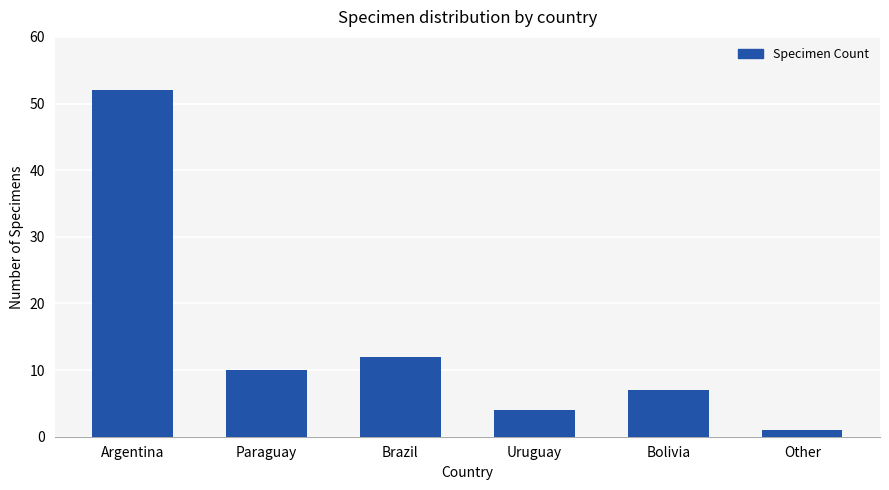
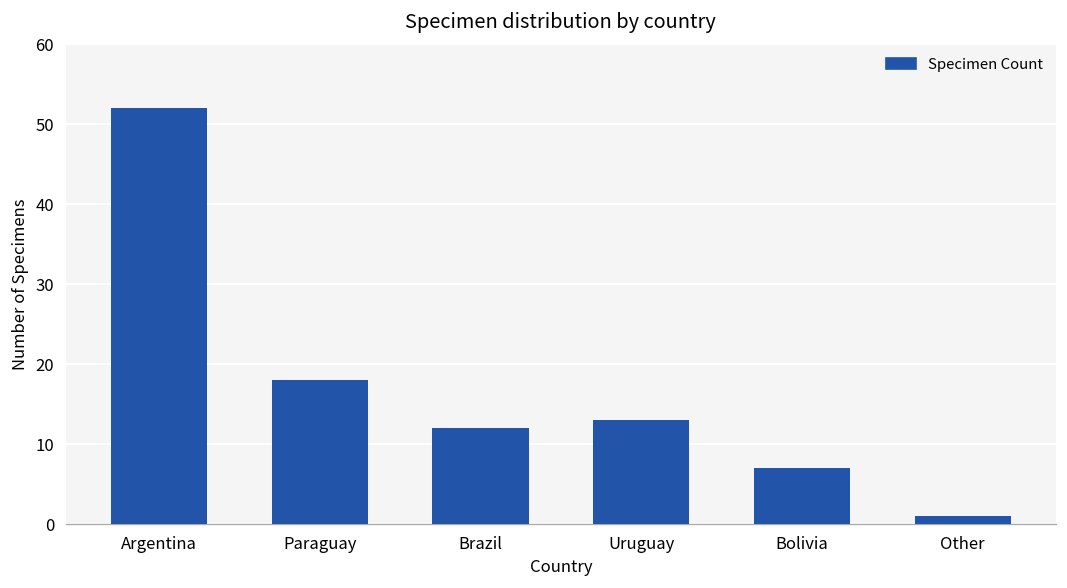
Paraguay: 10 -> 18
Uruguay: 4 -> 13
